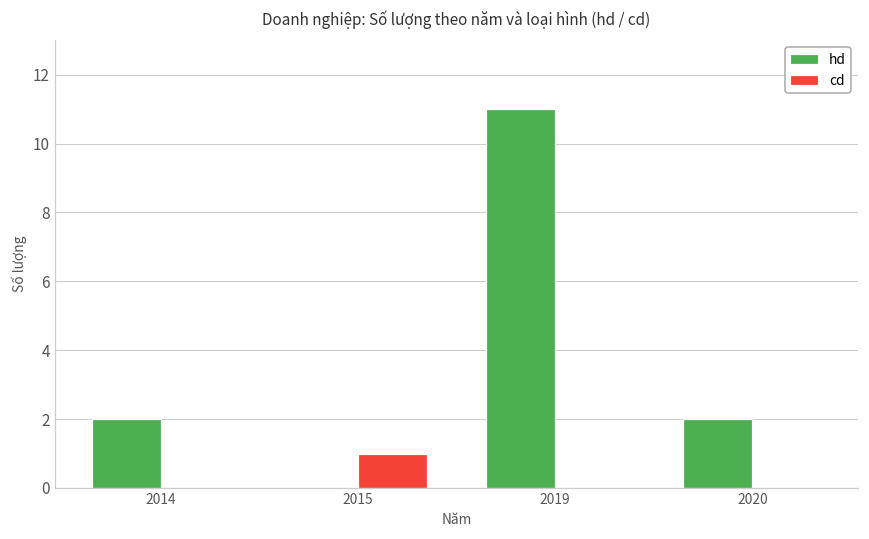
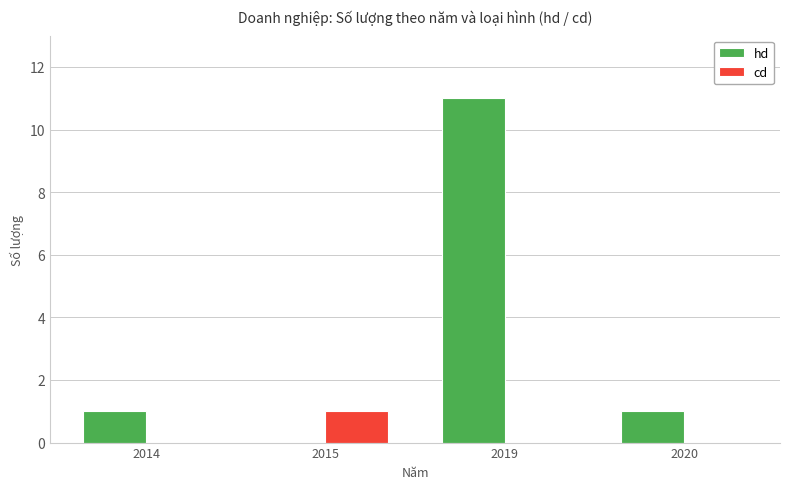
hd, 2014: 2 -> 1
hd, 2020: 2 -> 1
